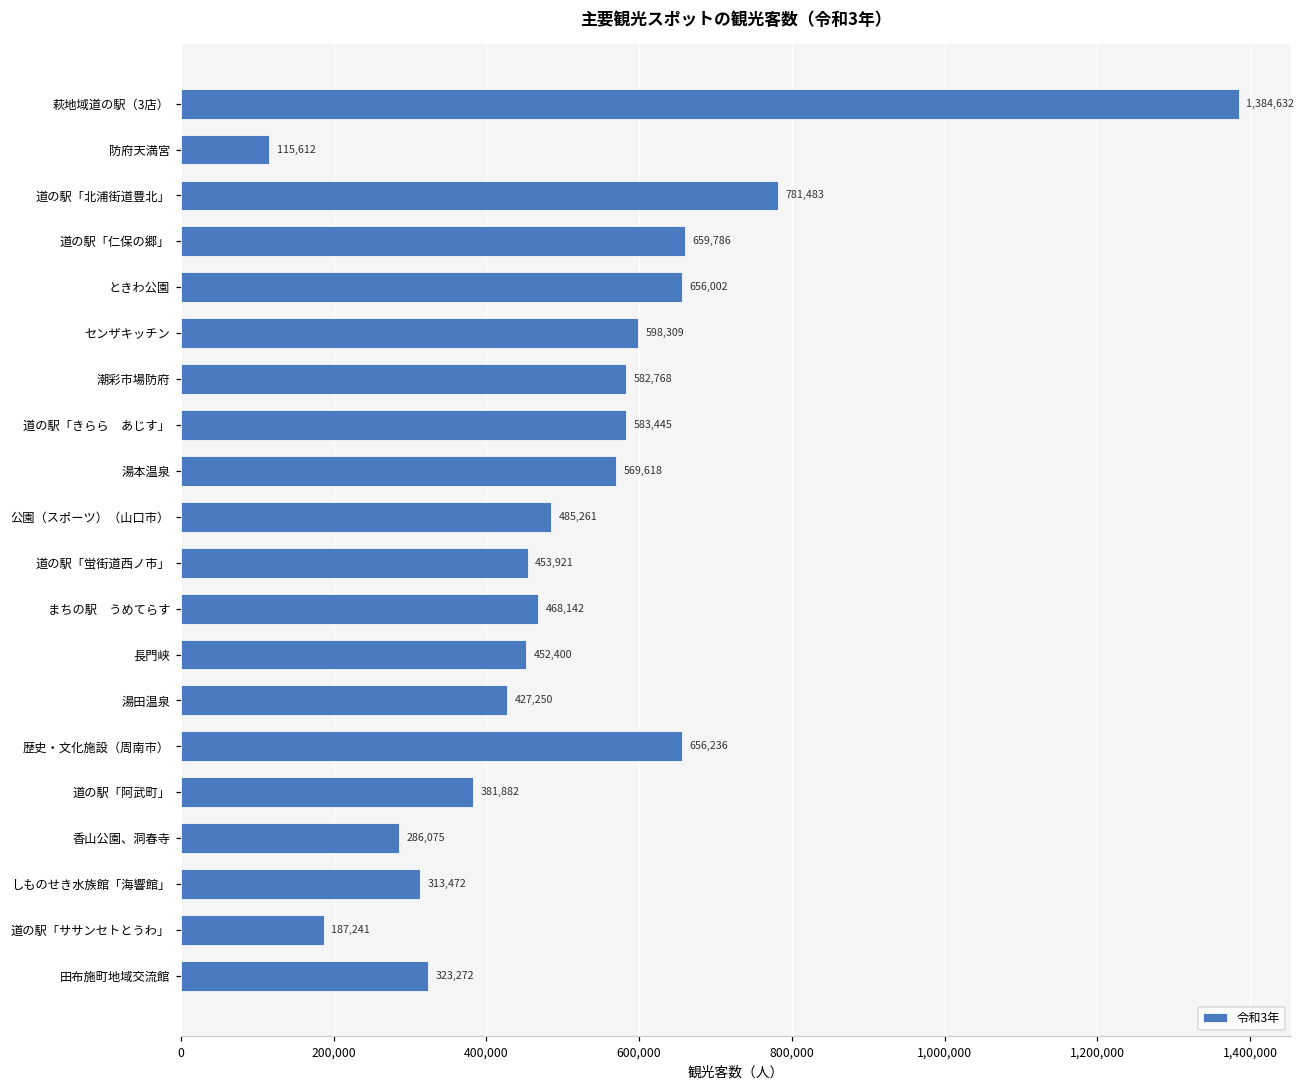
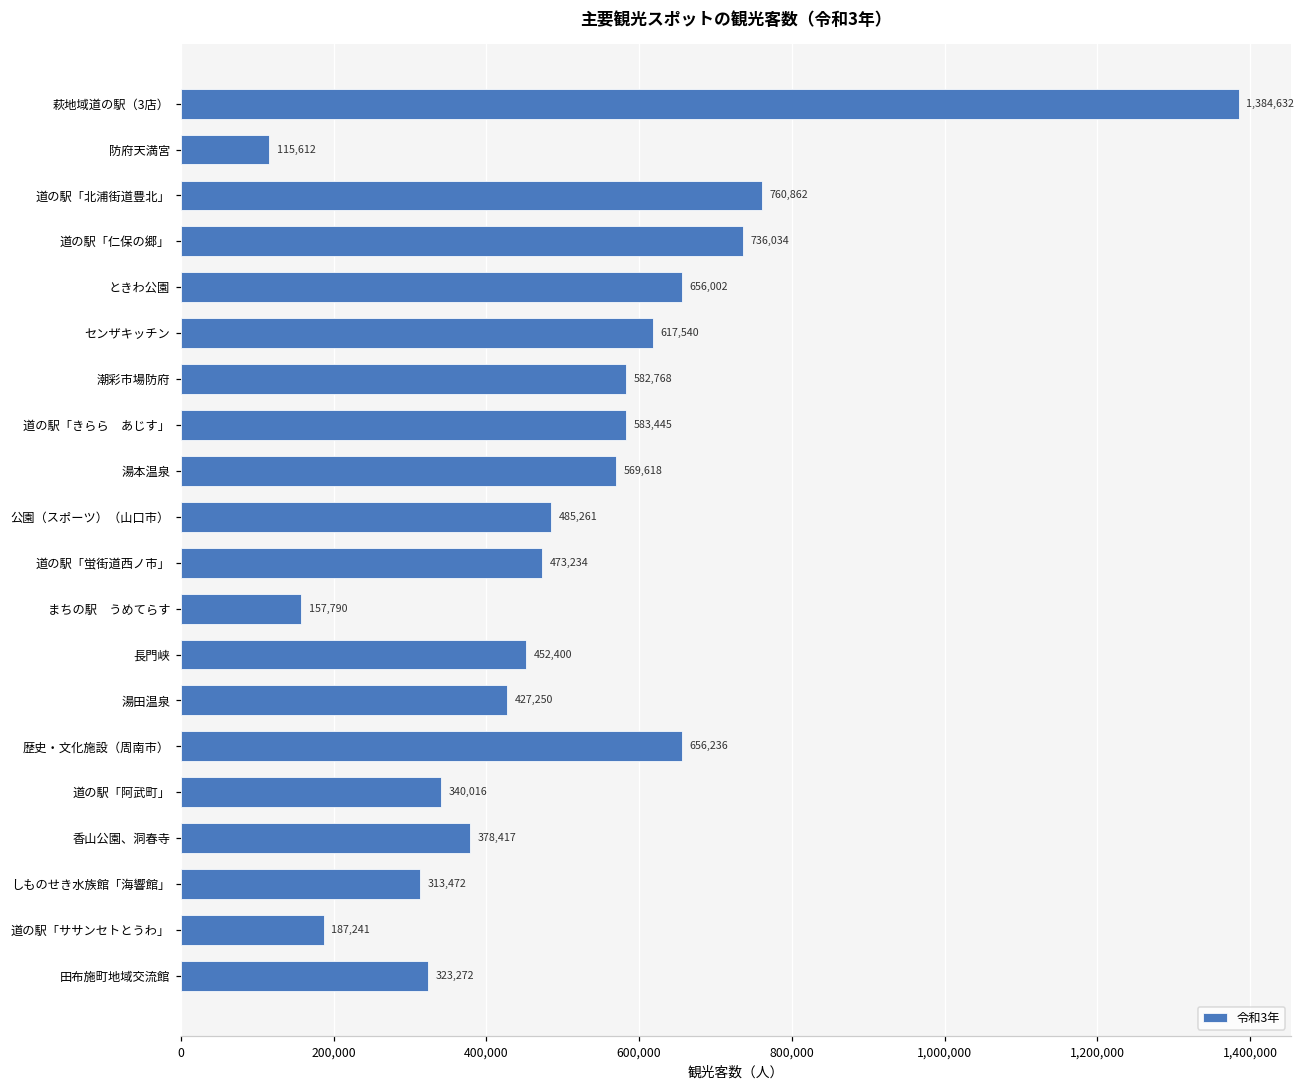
道の駅「北浦街道豊北」: 781,483 -> 760,862
道の駅「仁保の郷」: 659,786 -> 736,034
センザキッチン: 598,309 -> 617,540
道の駅「蛍街道西ノ市」: 453,921 -> 473,234
まちの駅 うめてらす: 468,142 -> 157,790
道の駅「阿武町」: 381,882 -> 340,016
香山公園、洞春寺: 286,075 -> 378,417
